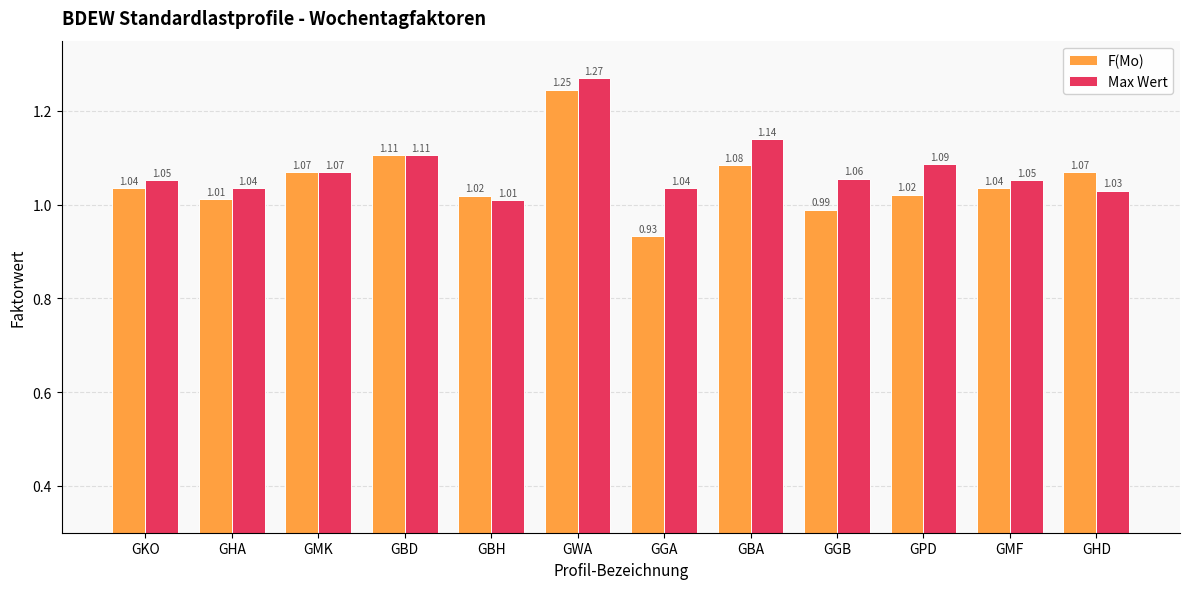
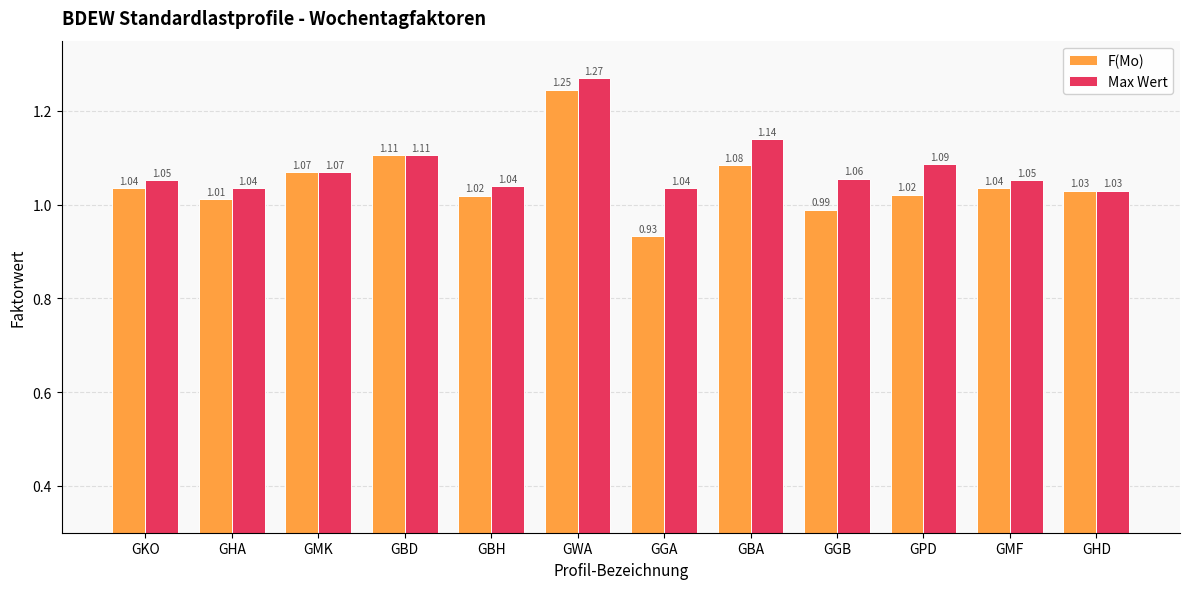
Max Wert, GBH: 1.01 -> 1.04
F(Mo), GHD: 1.07 -> 1.03
